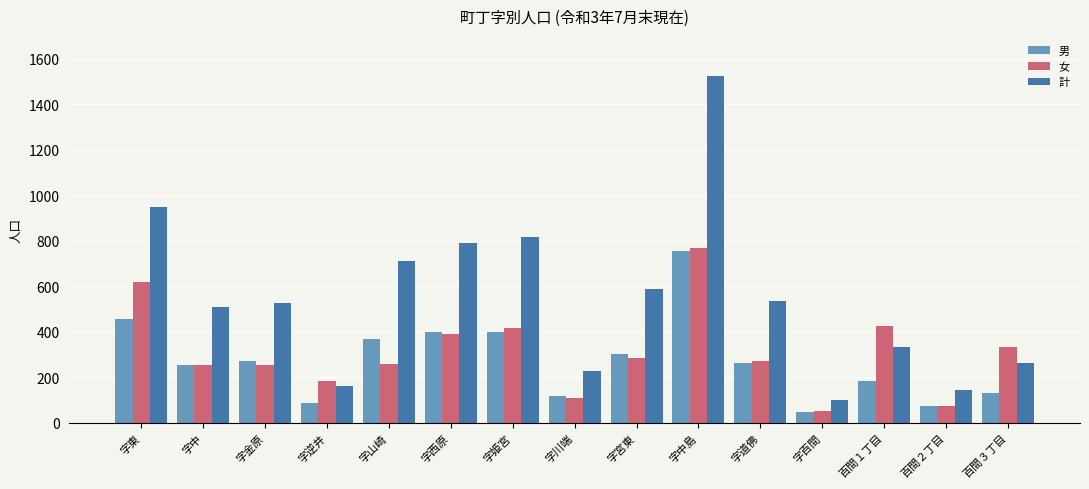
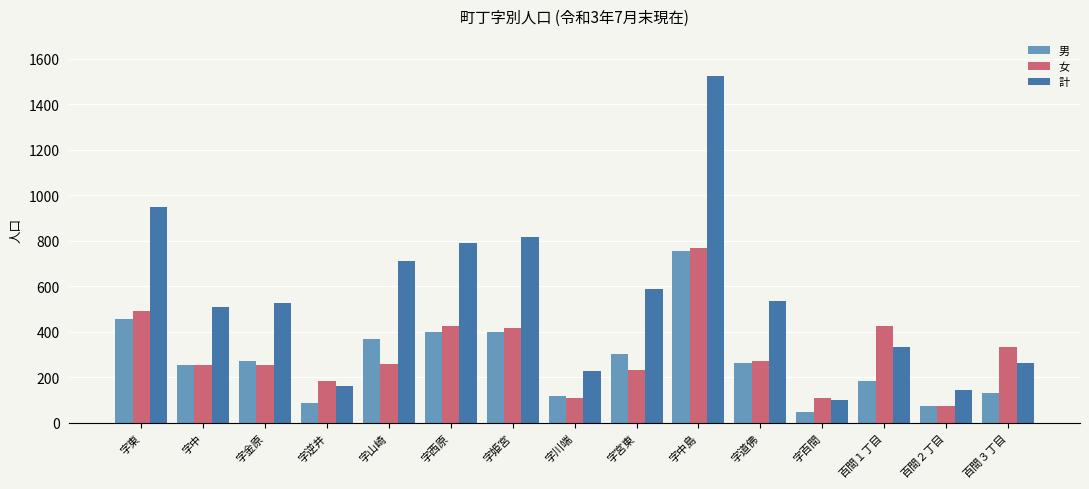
女, 字東: 620 -> 490
女, 字西原: 390 -> 430
女, 字宮東: 290 -> 230
女, 字百間: 50 -> 110
